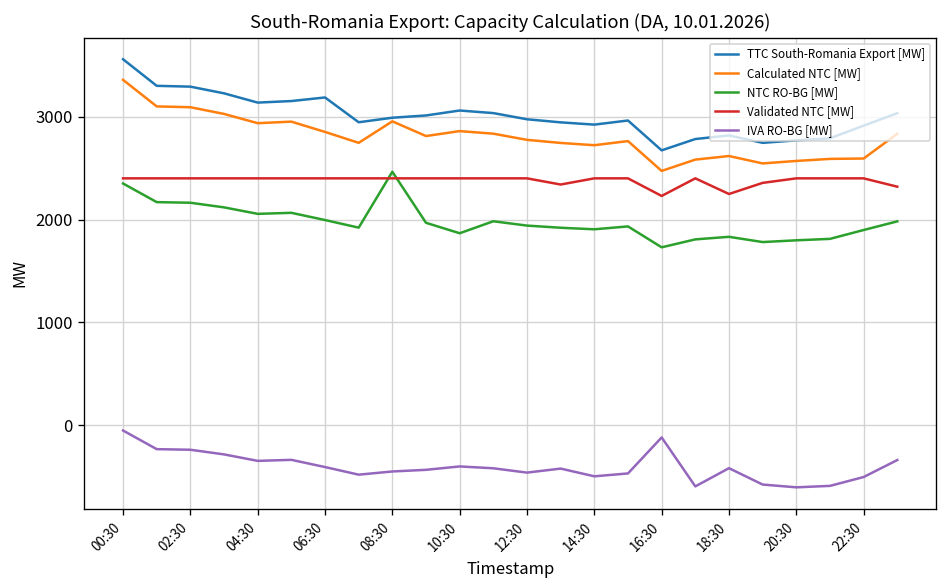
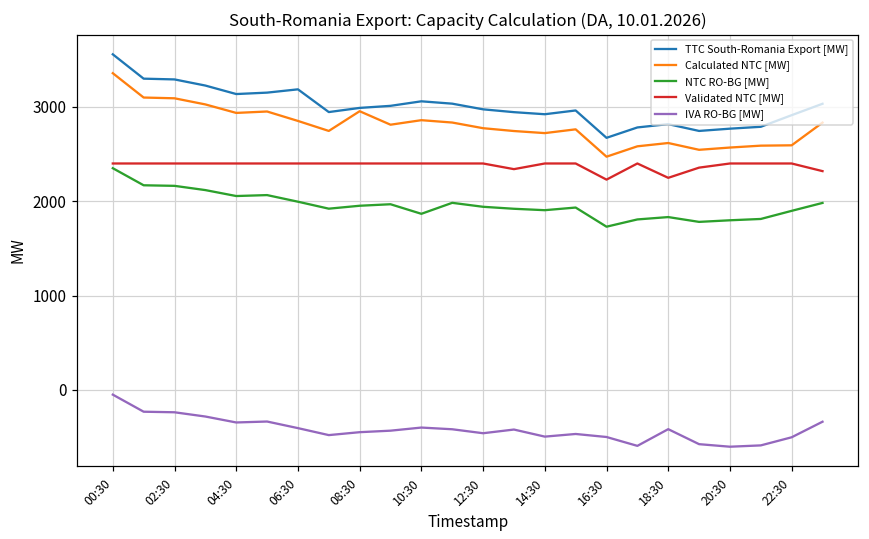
NTC RO-BG [MW], 08:30: 2500 -> 2000
IVA RO-BG [MW], 16:30: -100 -> -500
